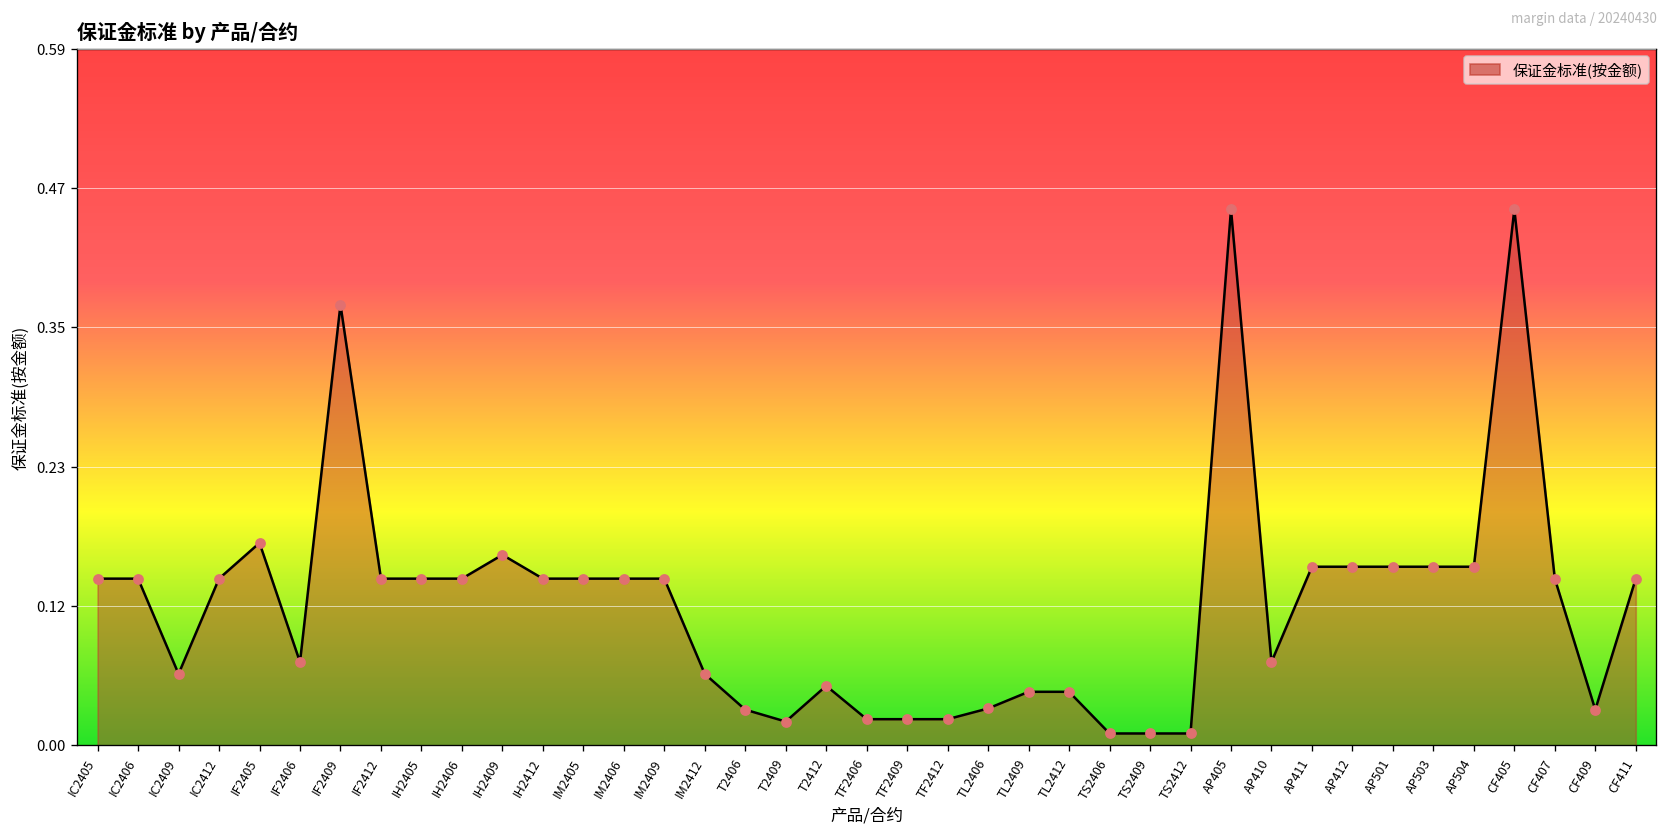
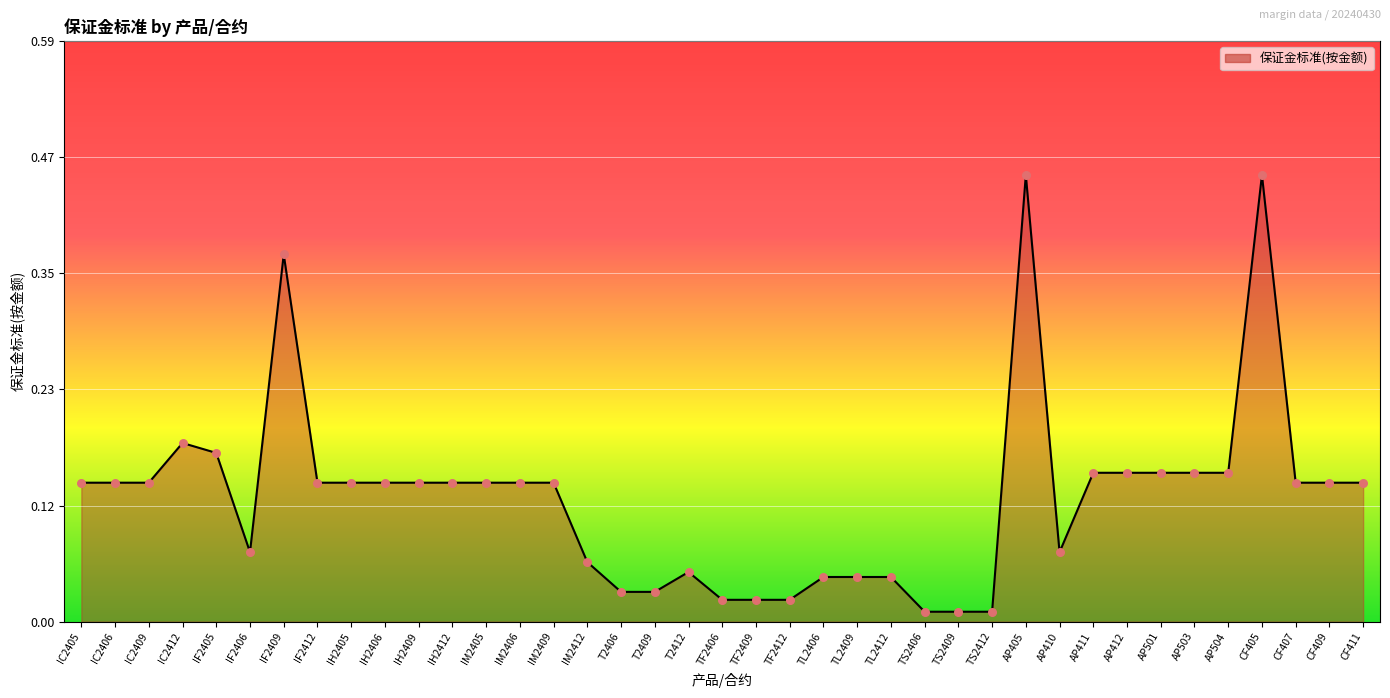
IC2409: 0.06 -> 0.14
IC2412: 0.14 -> 0.18
IH2409: 0.16 -> 0.14
T2409: 0.02 -> 0.03
TL2406: 0.03 -> 0.05
CF409: 0.03 -> 0.14
